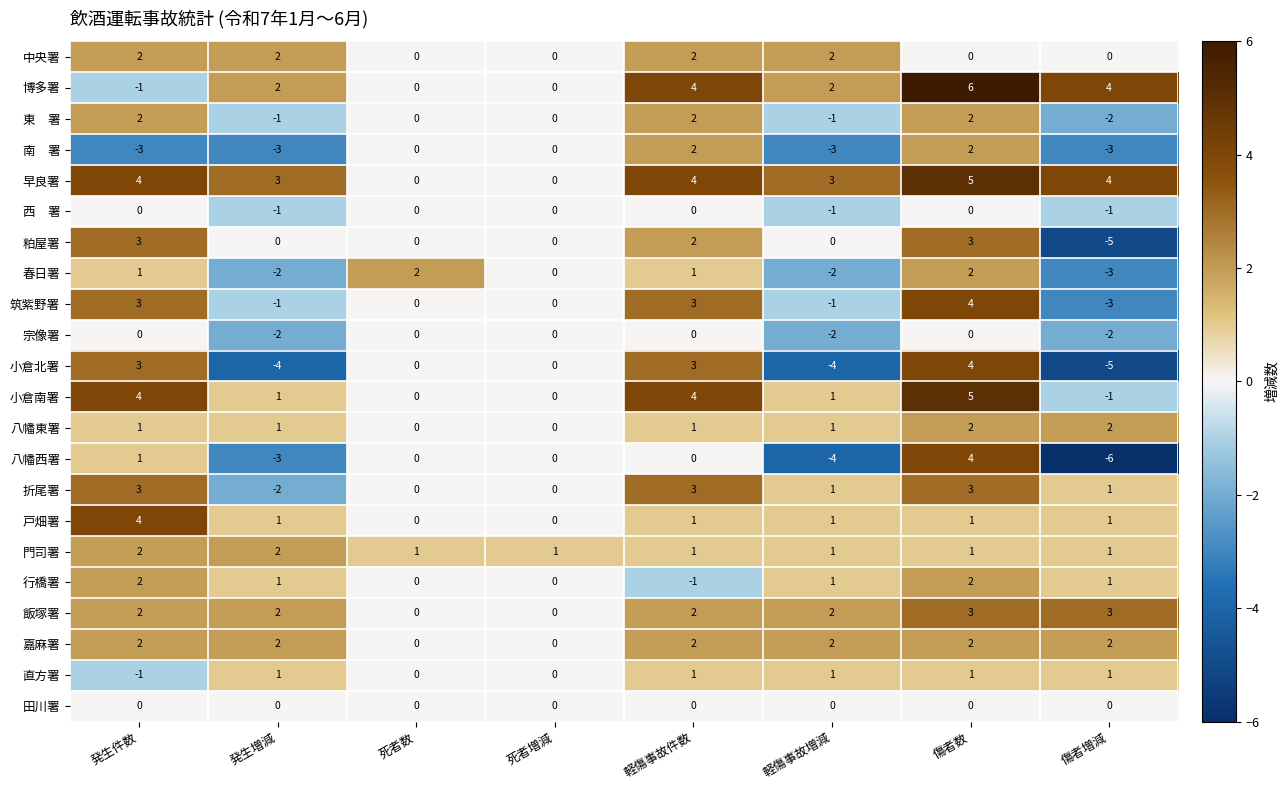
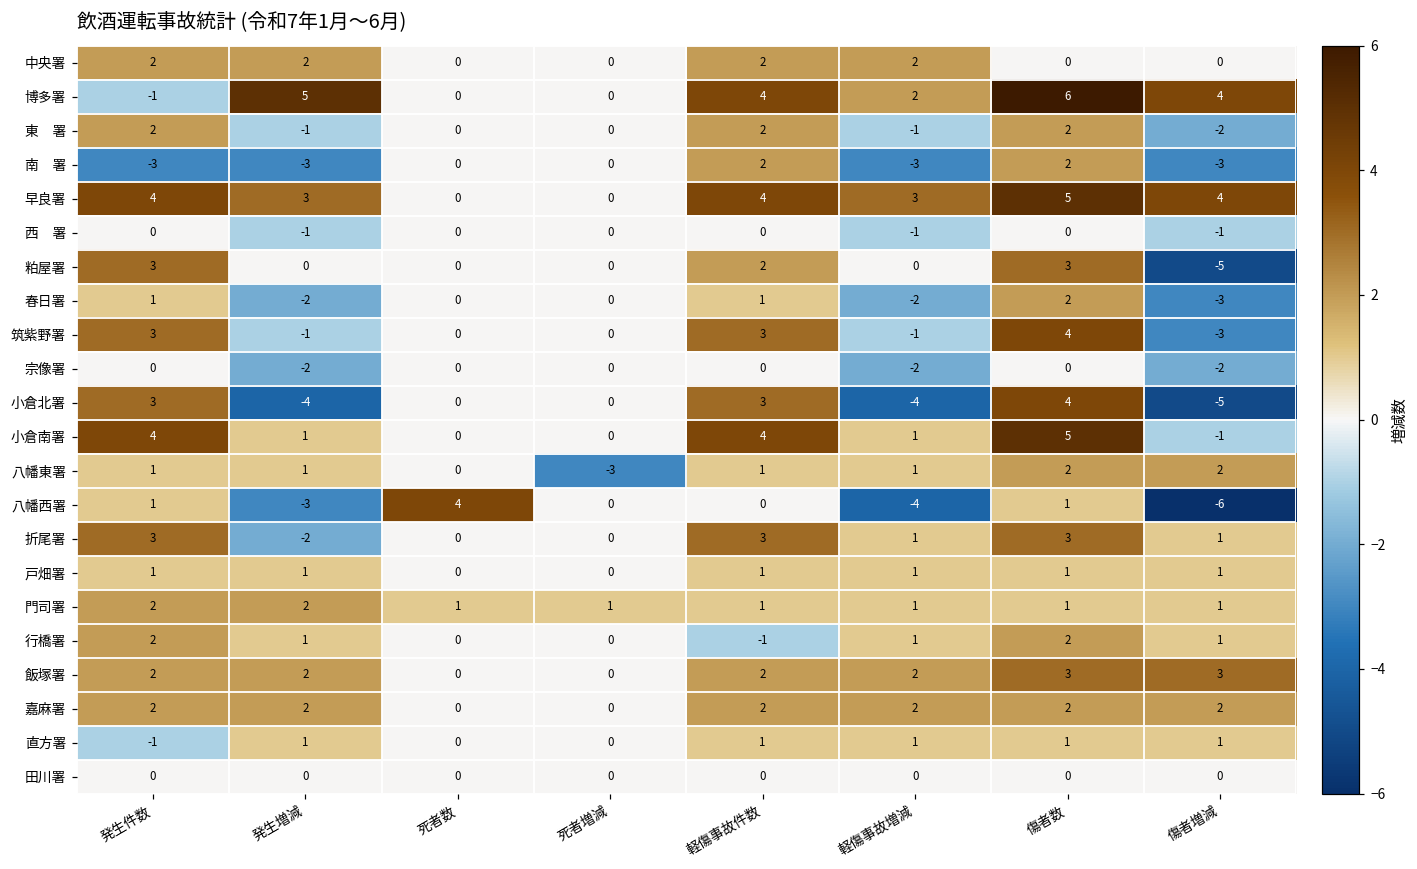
博多署, 発生増減: 2 -> 5
春日署, 死者数: 2 -> 0
八幡東署, 死者増減: 0 -> -3
八幡西署, 死者数: 0 -> 4
八幡西署, 傷者数: 4 -> 1
戸畑署, 発生件数: 4 -> 1
